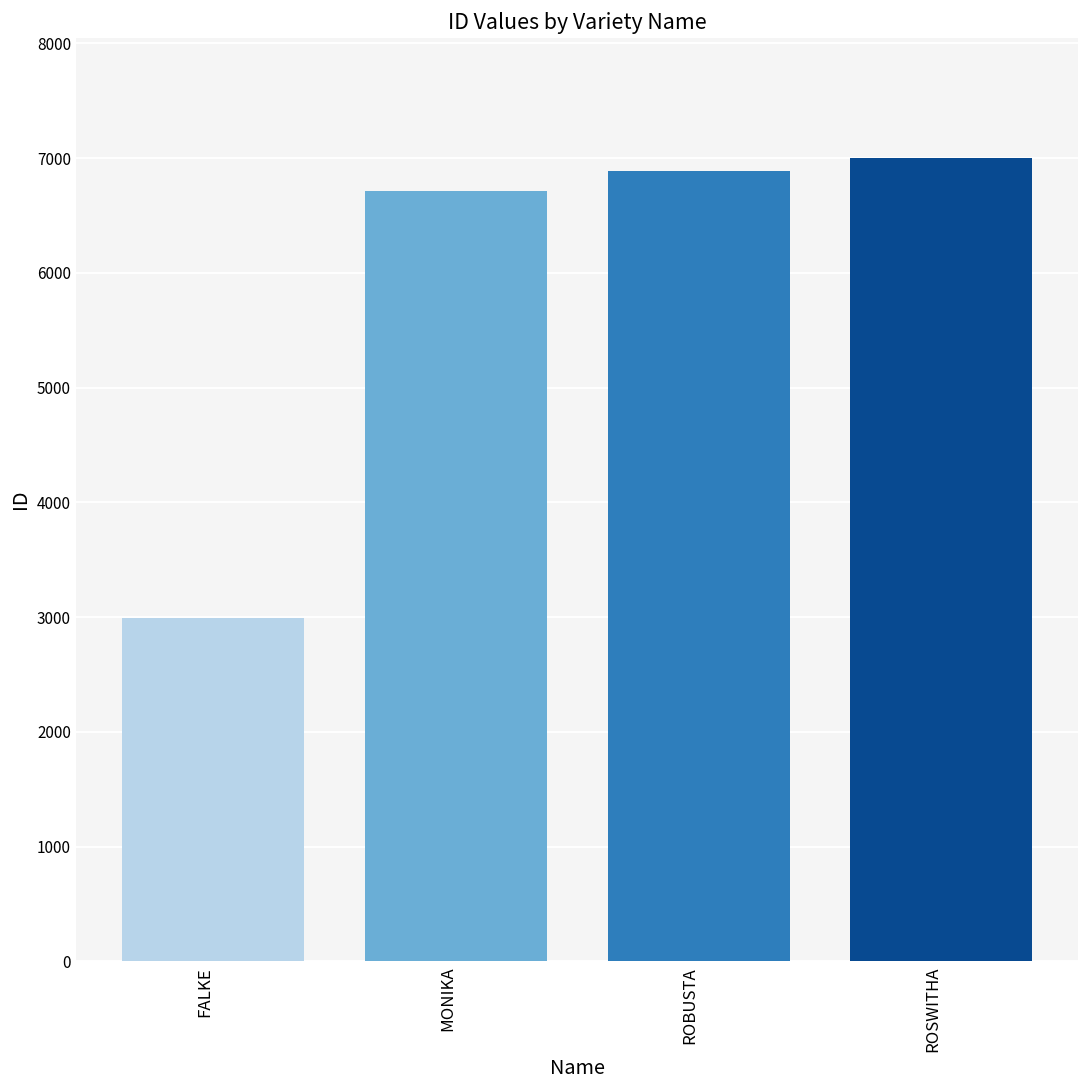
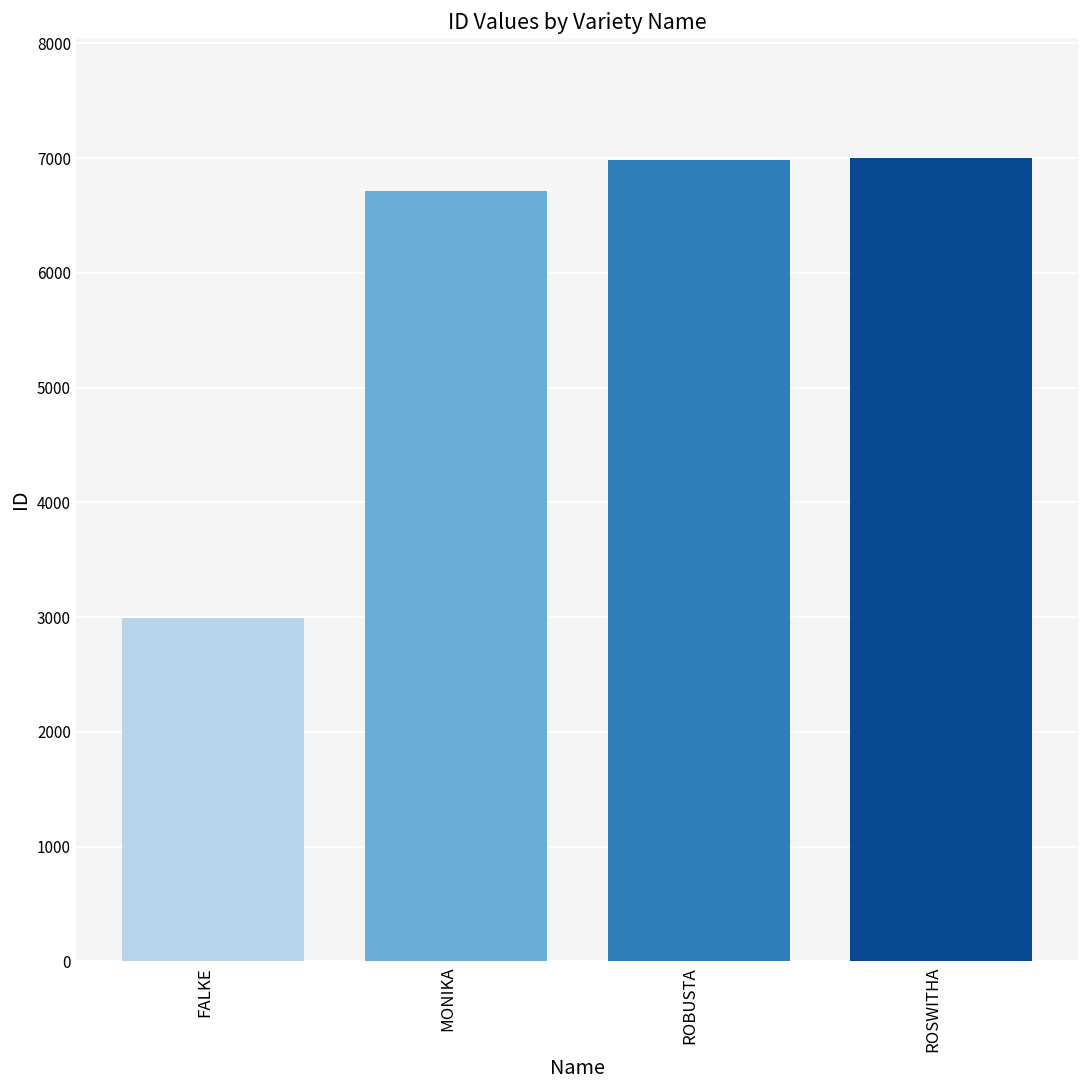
ROBUSTA: 6880 -> 6980
